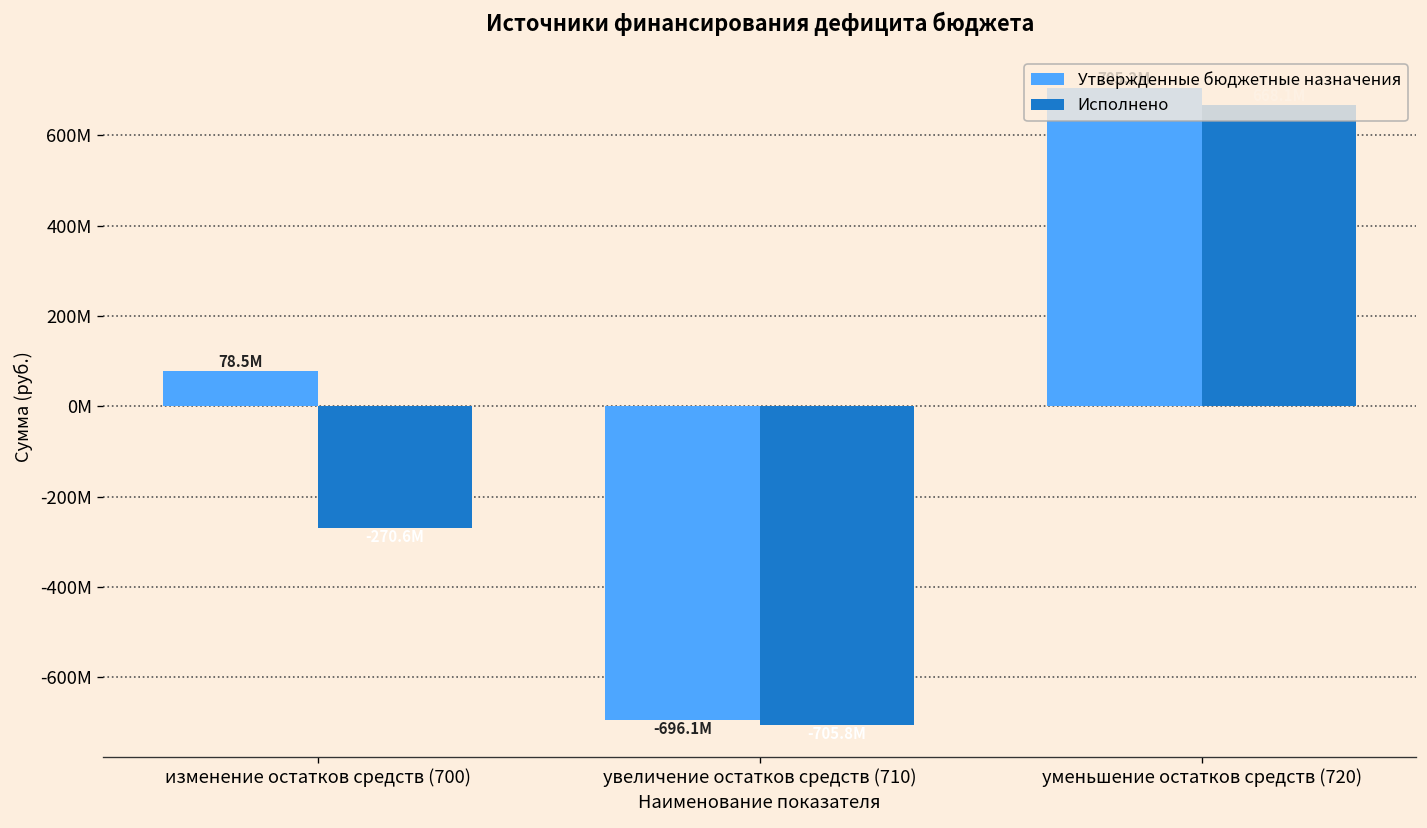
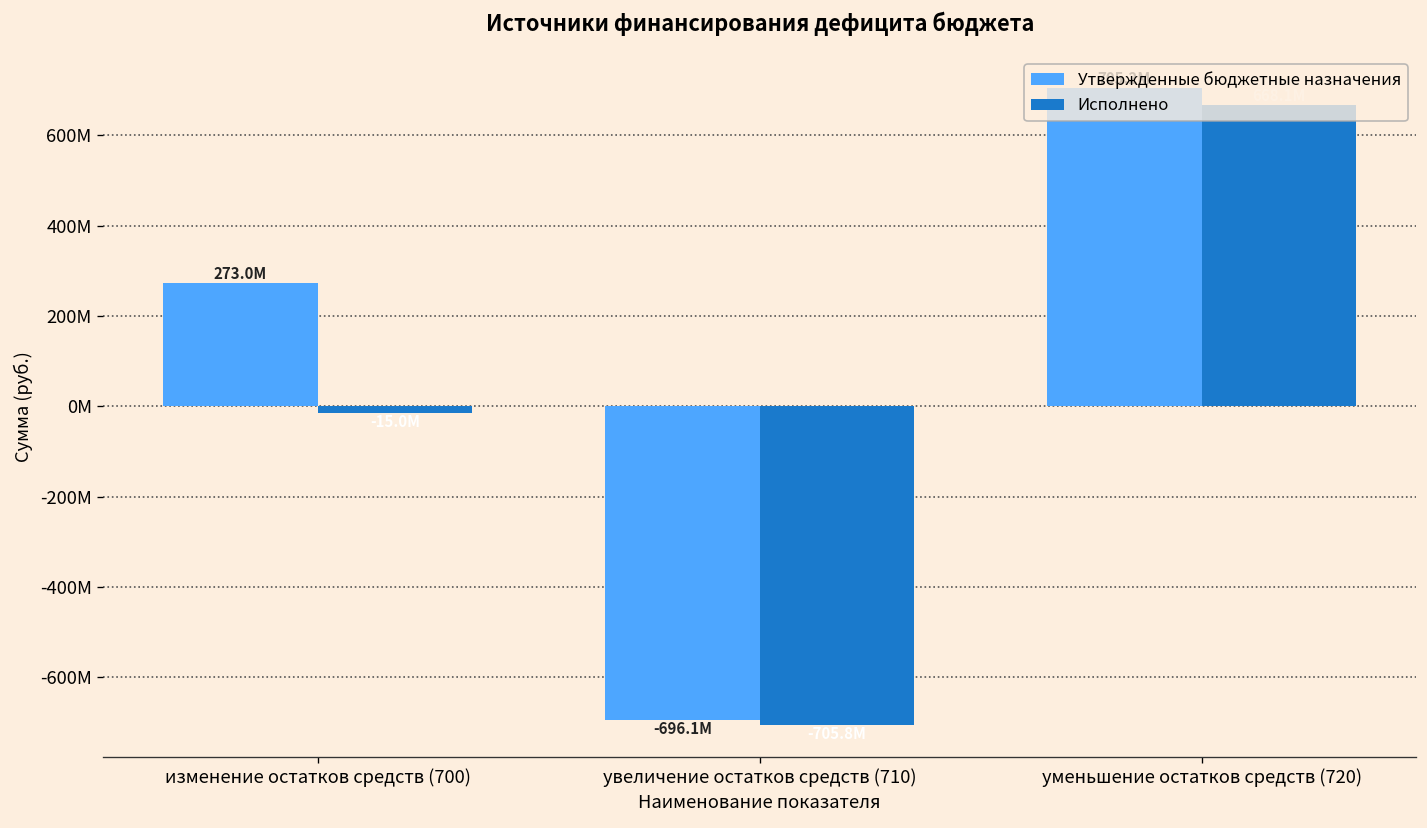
Утвержденные бюджетные назначения, изменение остатков средств (700): 78.5M -> 273.0M
Исполнено, изменение остатков средств (700): -270000000 -> -20000000
